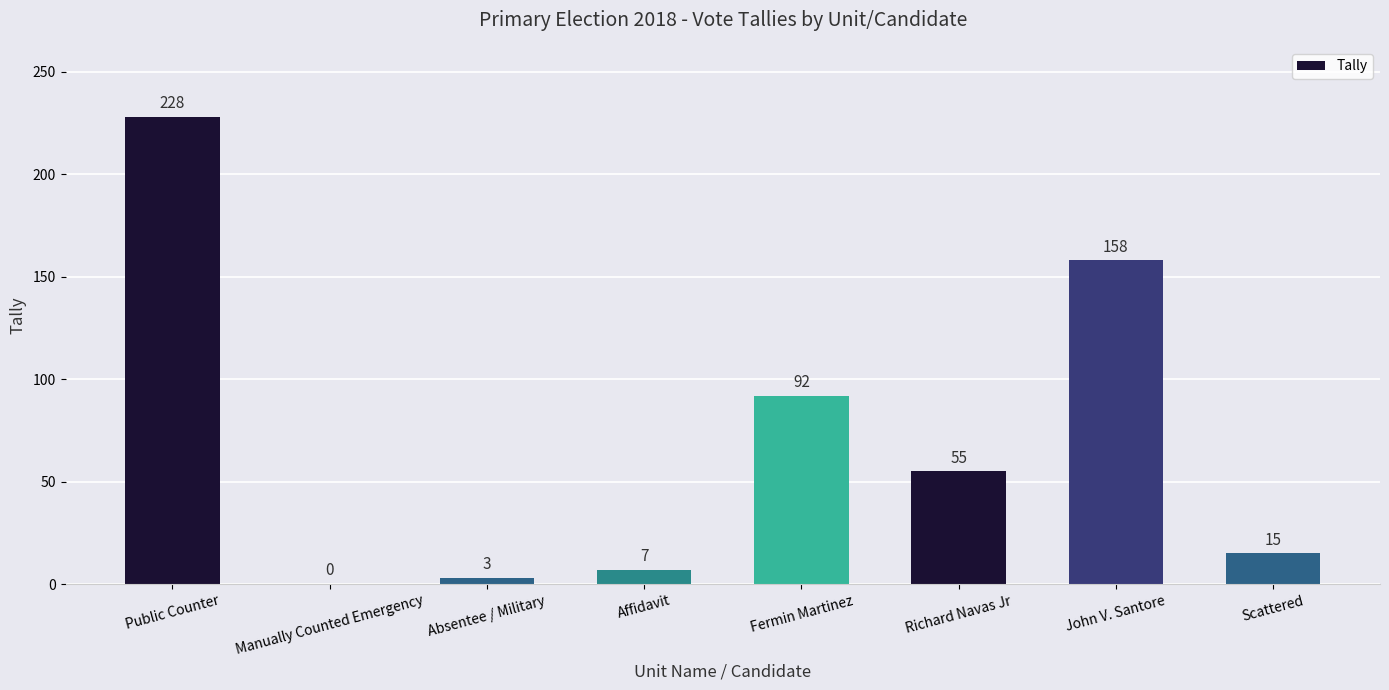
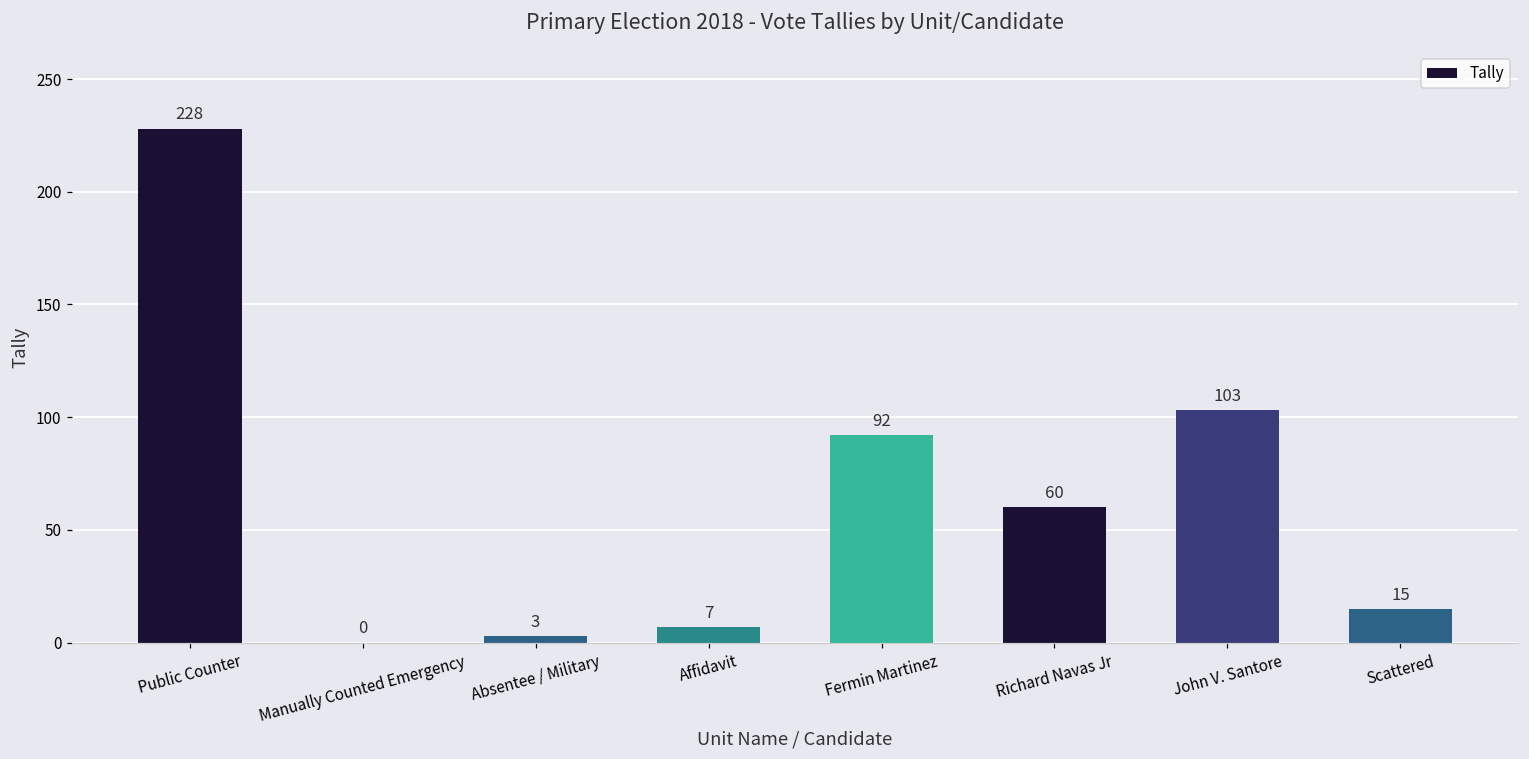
Richard Navas Jr: 55 -> 60
John V. Santore: 158 -> 103
